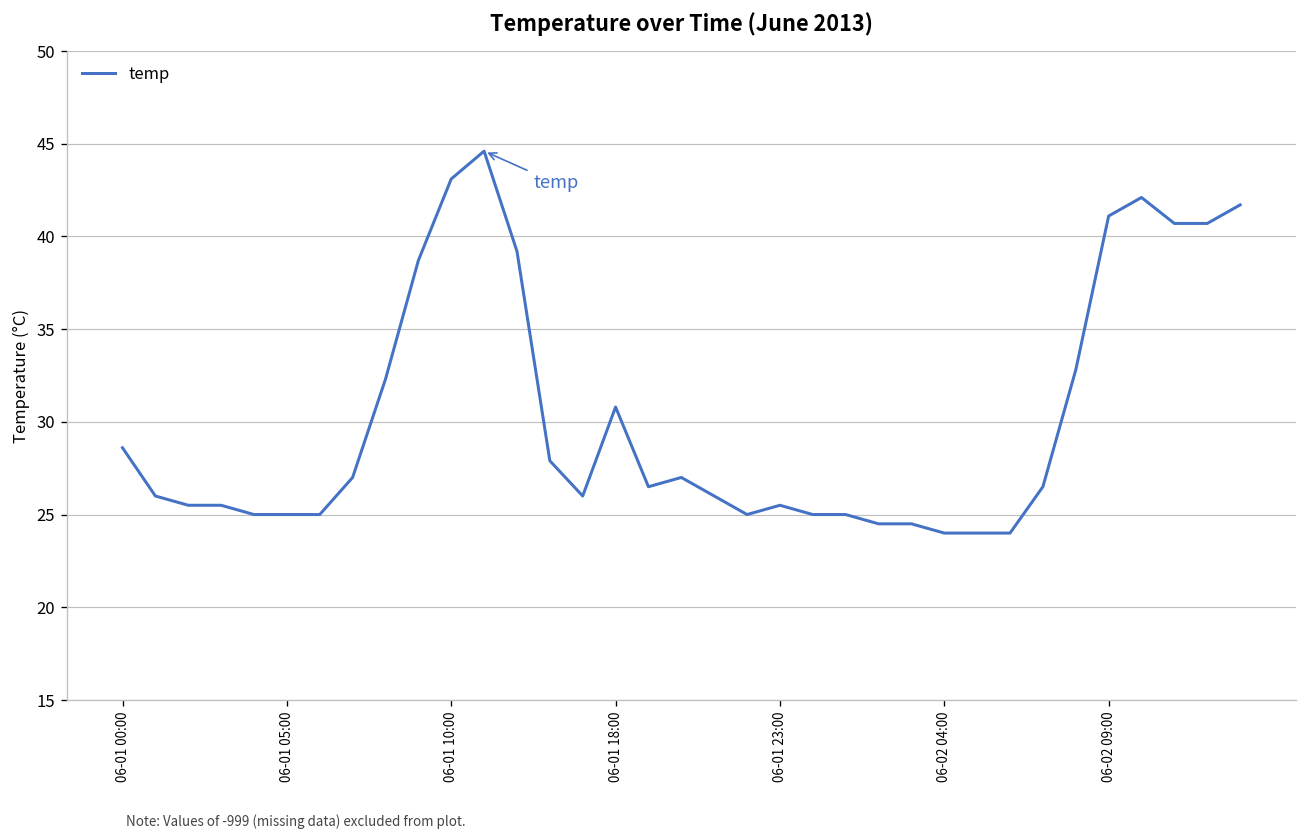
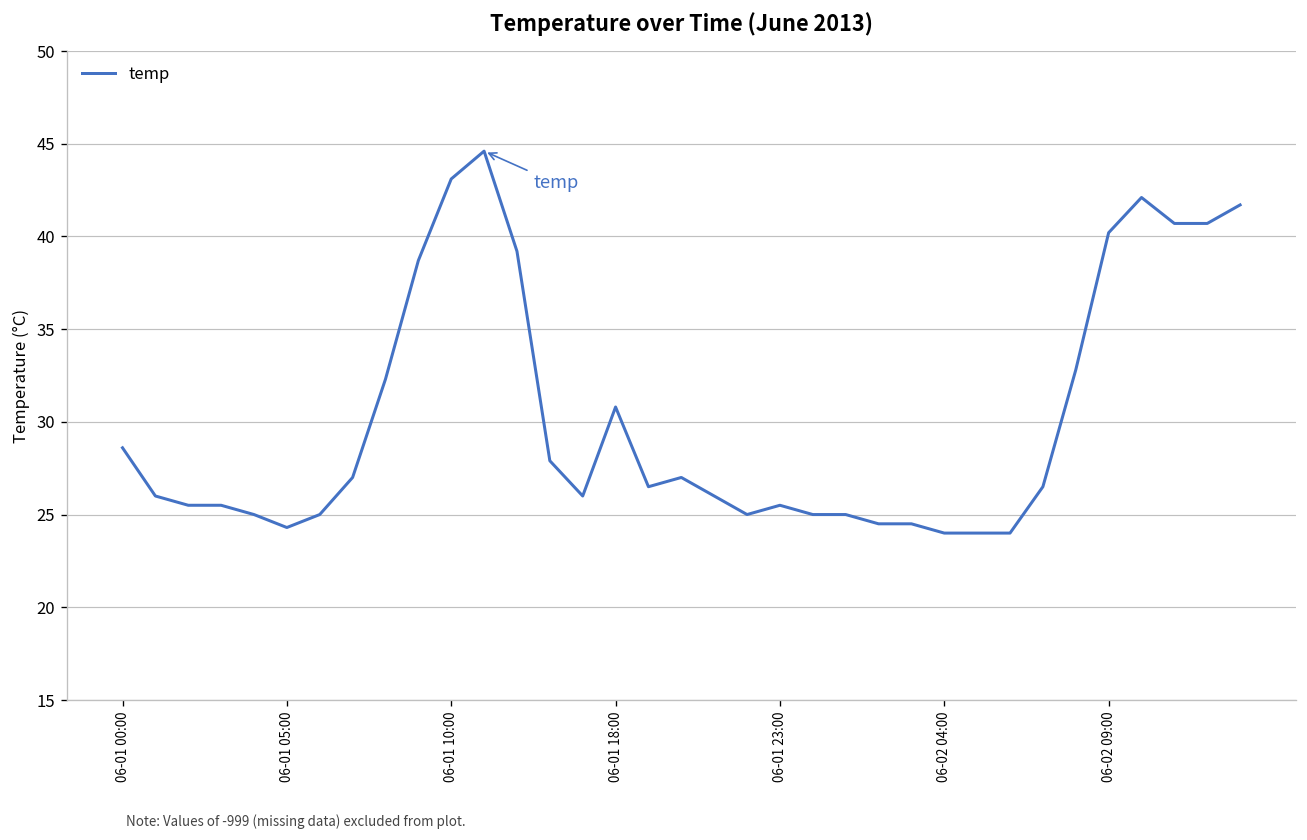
06-01 05:00: 25.0 -> 24.3
06-02 09:00: 41.1 -> 40.2
